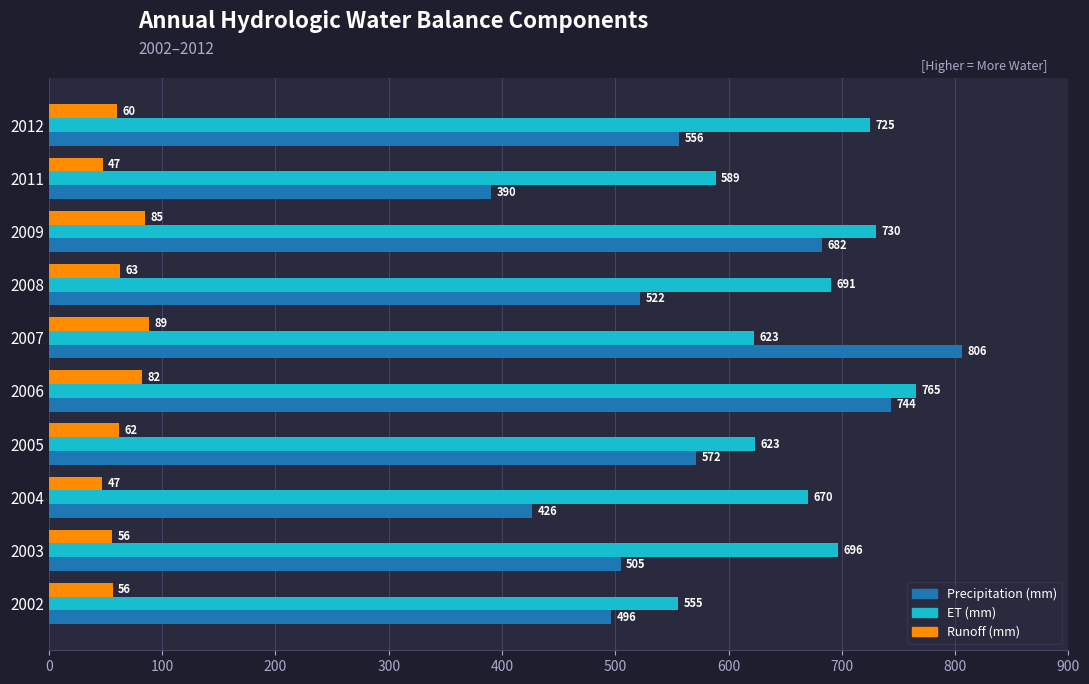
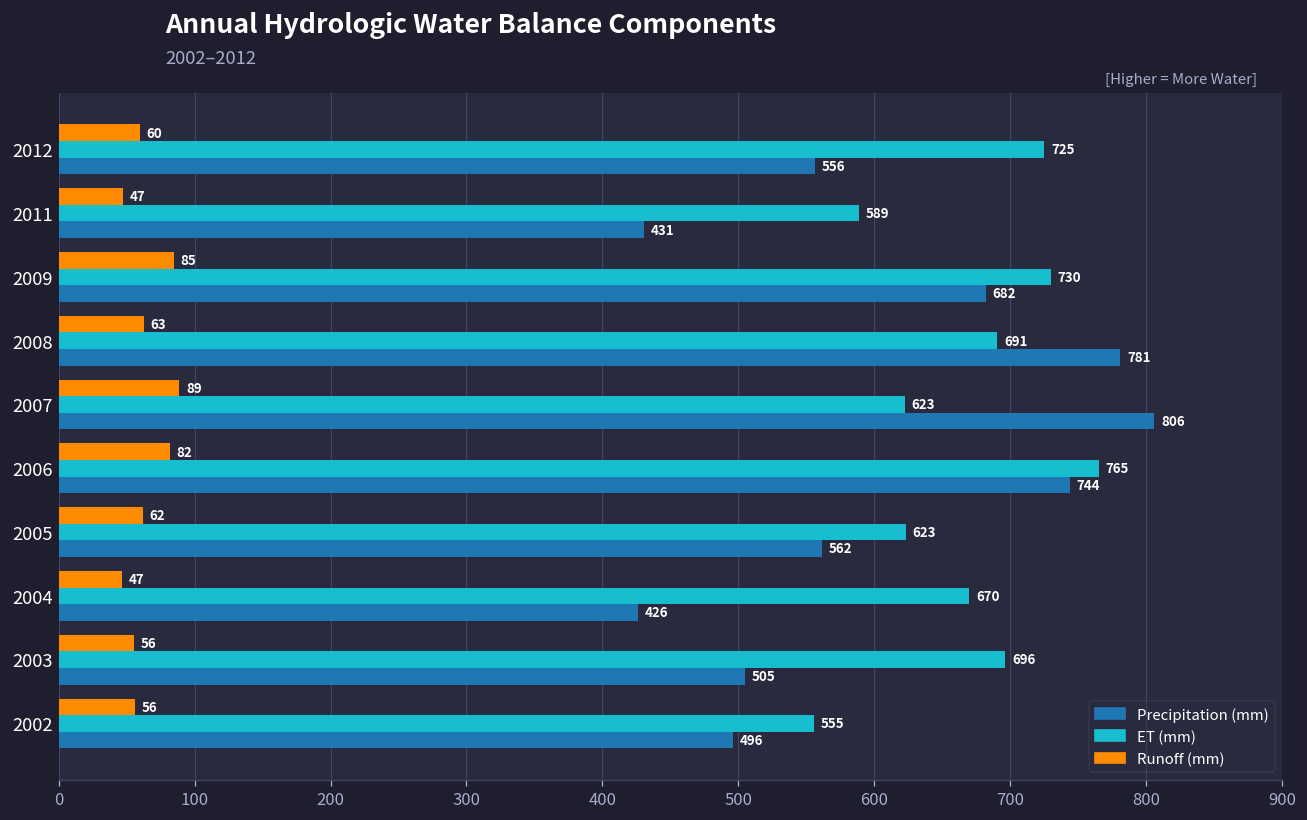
Precipitation (mm), 2011: 390 -> 431
Precipitation (mm), 2008: 522 -> 781
Precipitation (mm), 2005: 572 -> 562
